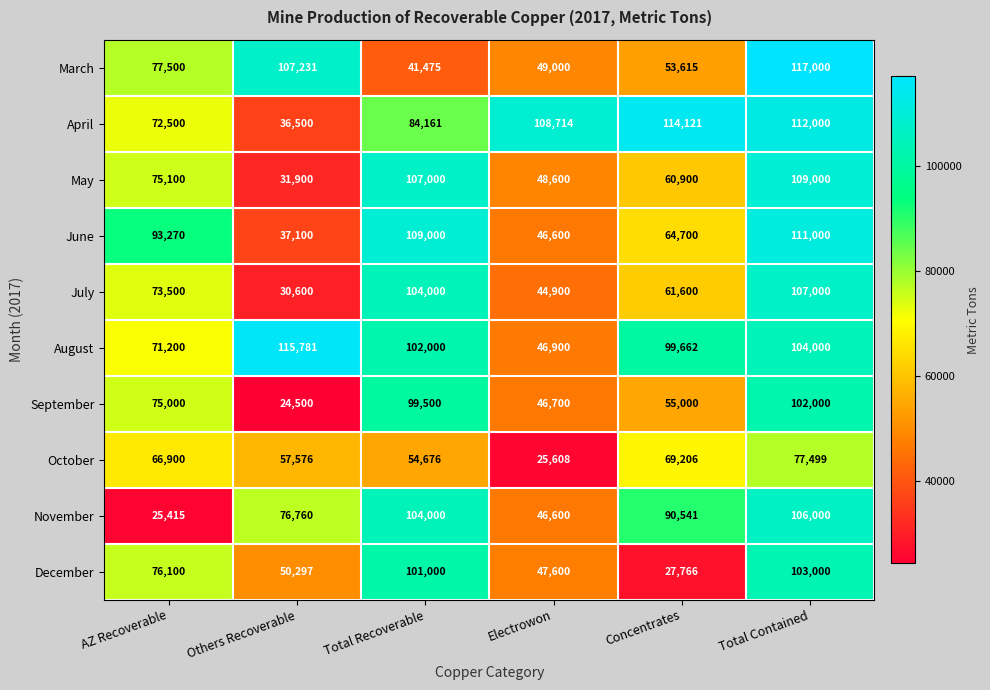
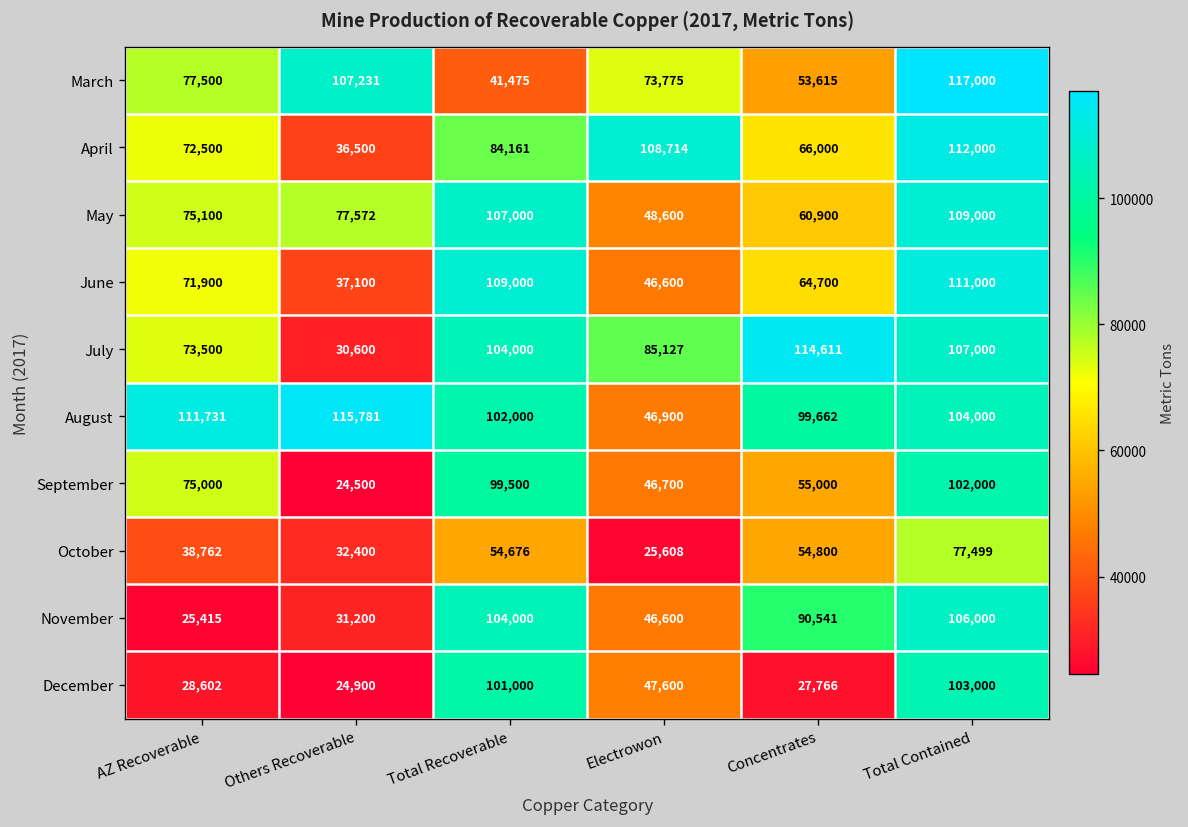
March, Electrowon: 49,000 -> 73,775
April, Concentrates: 114,121 -> 66,000
May, Others Recoverable: 31,900 -> 77,572
June, AZ Recoverable: 93,270 -> 71,900
July, Electrowon: 44,900 -> 85,127
July, Concentrates: 61,600 -> 114,611
August, AZ Recoverable: 71,200 -> 111,731
October, AZ Recoverable: 66,900 -> 38,762
October, Others Recoverable: 57,576 -> 32,400
October, Concentrates: 69,206 -> 54,800
November, Others Recoverable: 76,760 -> 31,200
December, AZ Recoverable: 76,100 -> 28,602
December, Others Recoverable: 50,297 -> 24,900
